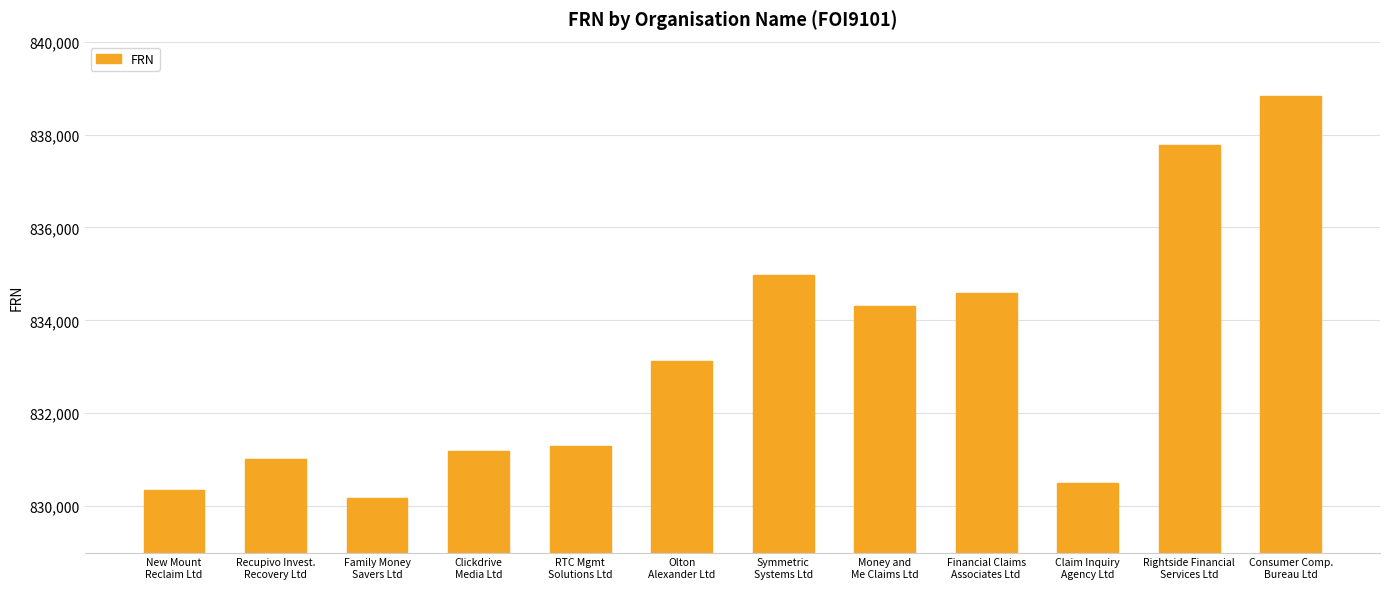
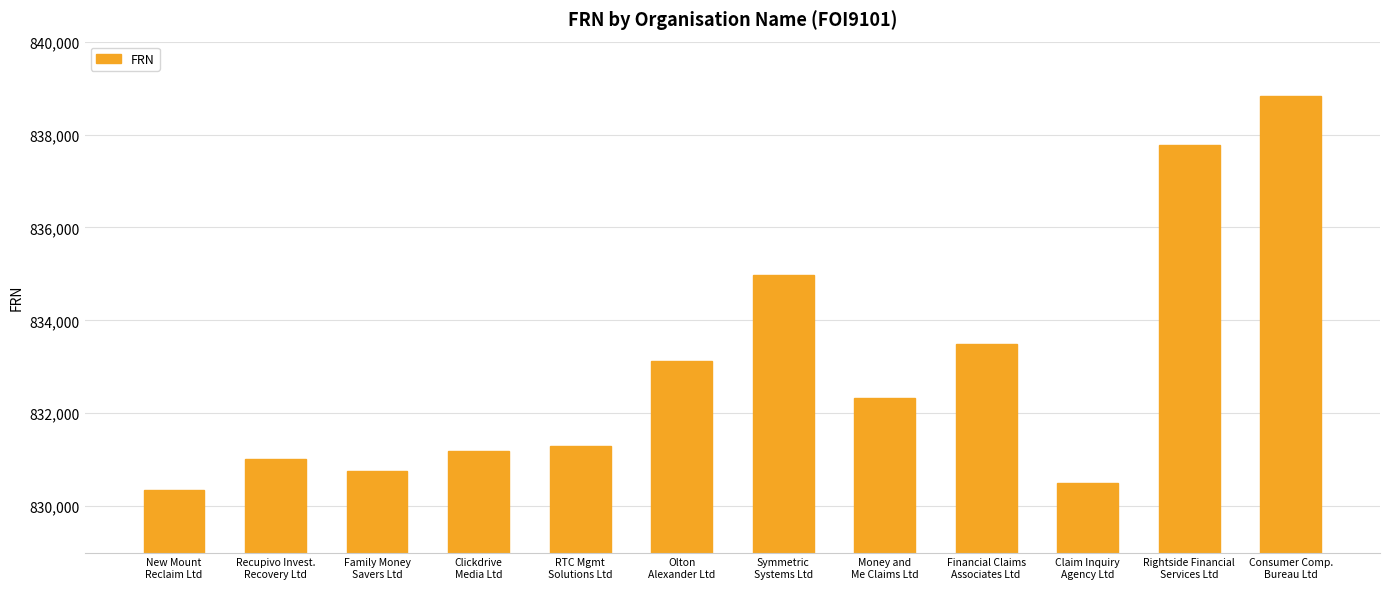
Family Money Savers Ltd: 830,200 -> 830,800
Money and Me Claims Ltd: 834,300 -> 832,300
Financial Claims Associates Ltd: 834,600 -> 833,500
